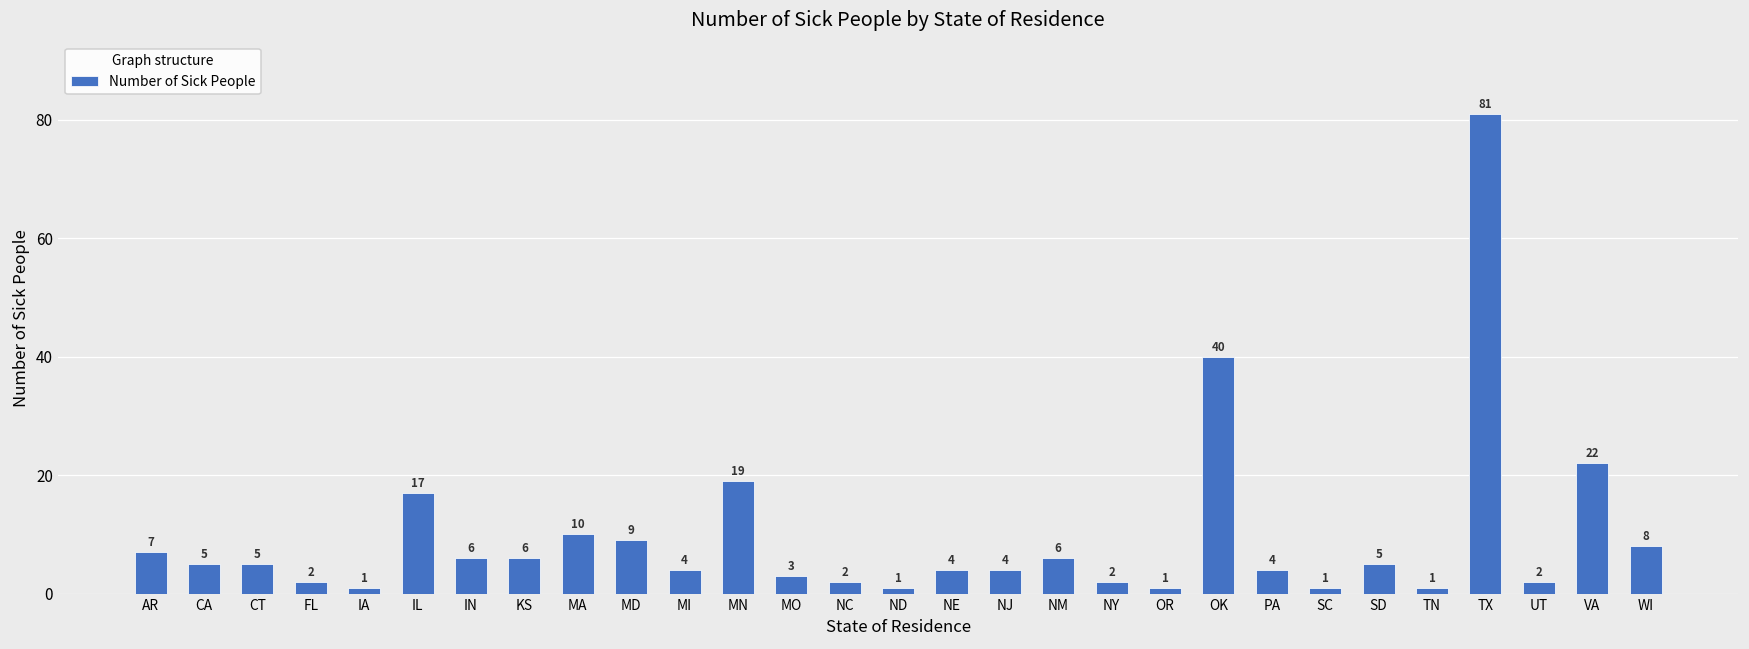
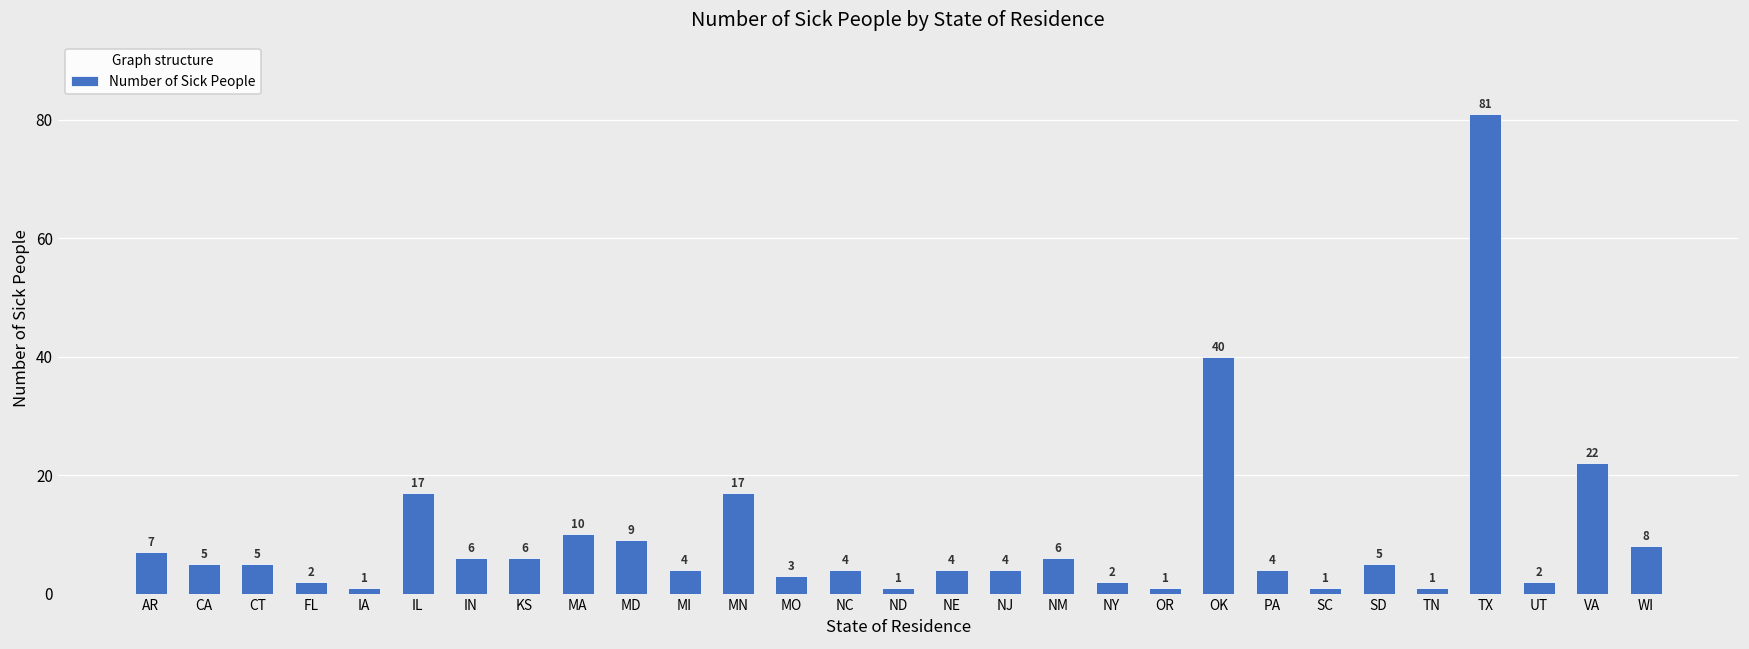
MN: 19 -> 17
NC: 2 -> 4
